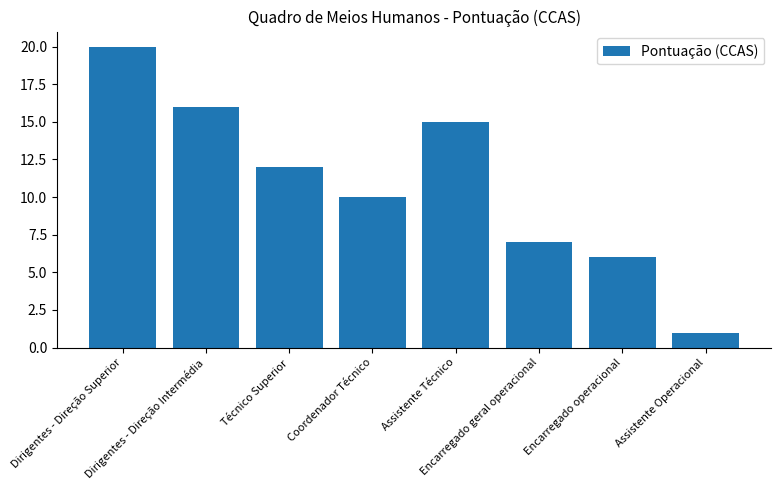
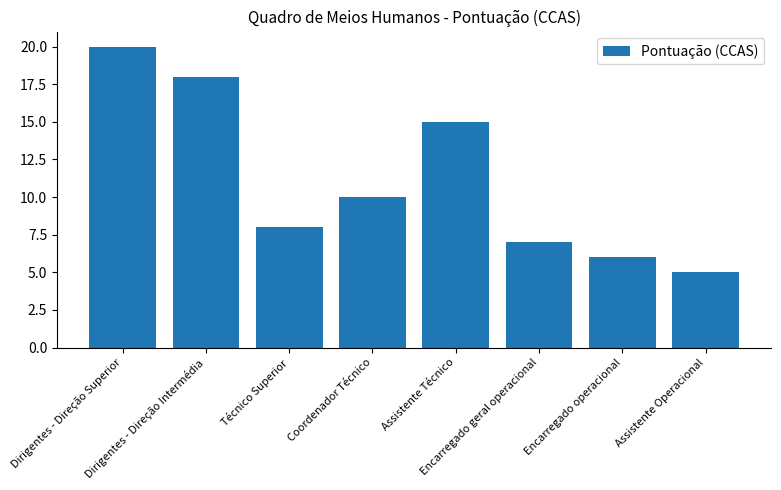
Dirigentes - Direção Intermédia: 16 -> 18
Técnico Superior: 12 -> 8
Assistente Operacional: 1 -> 5
